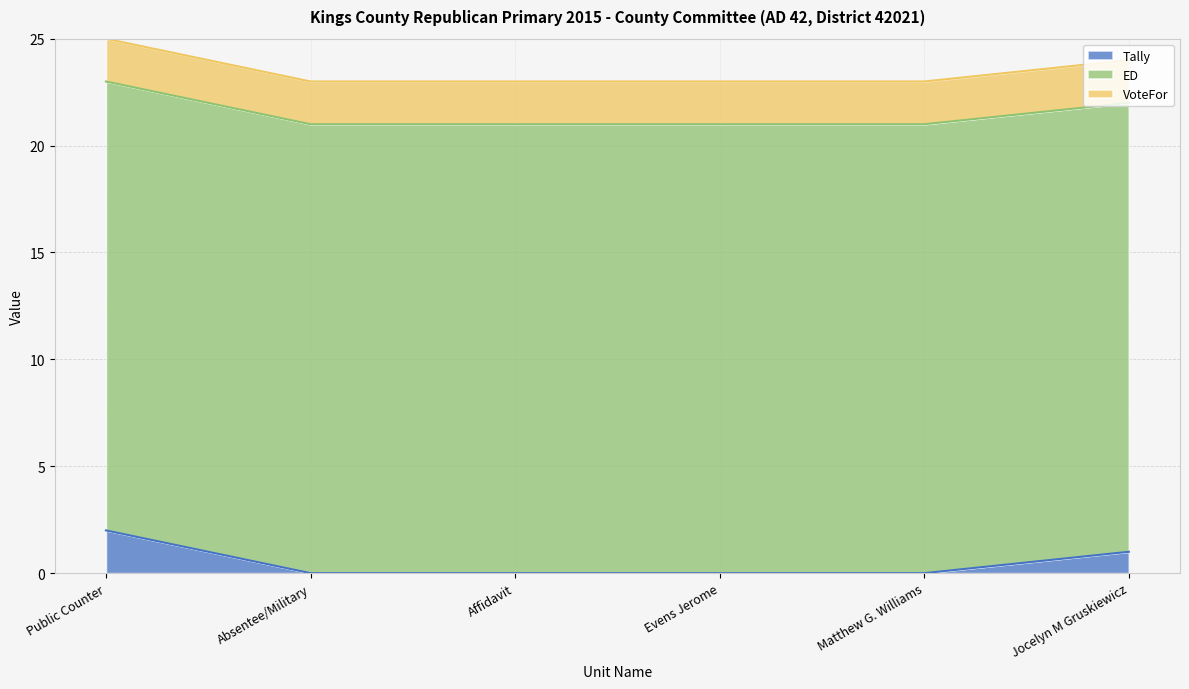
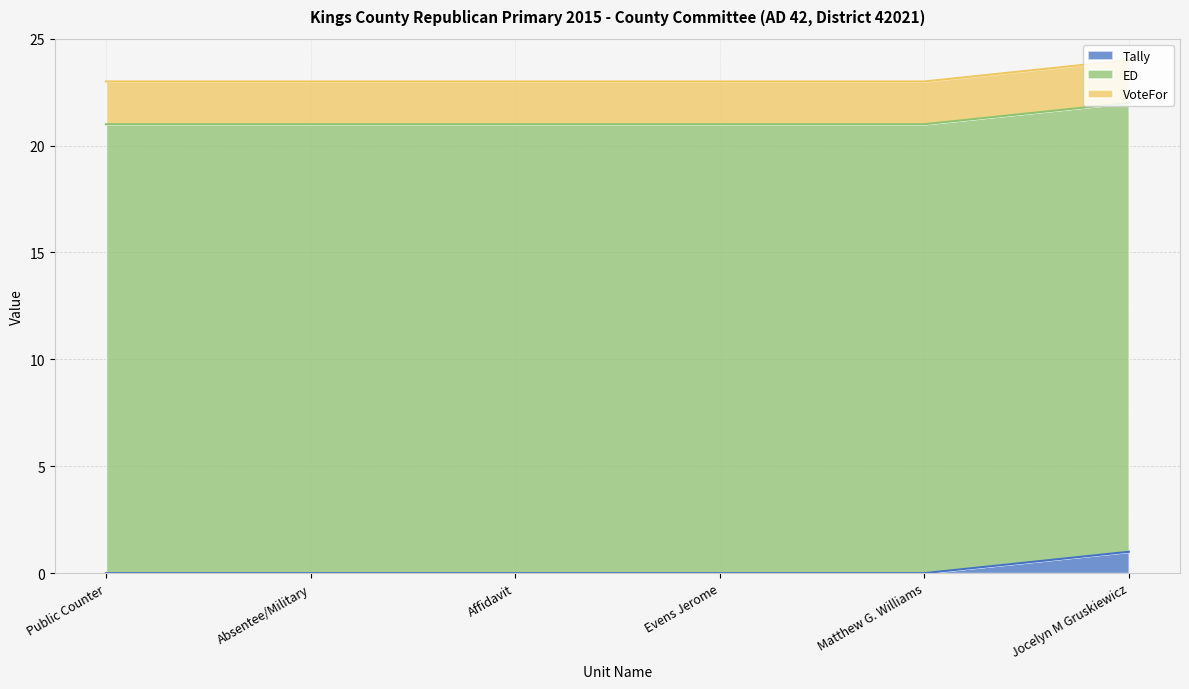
Tally, Public Counter: 2 -> 0
